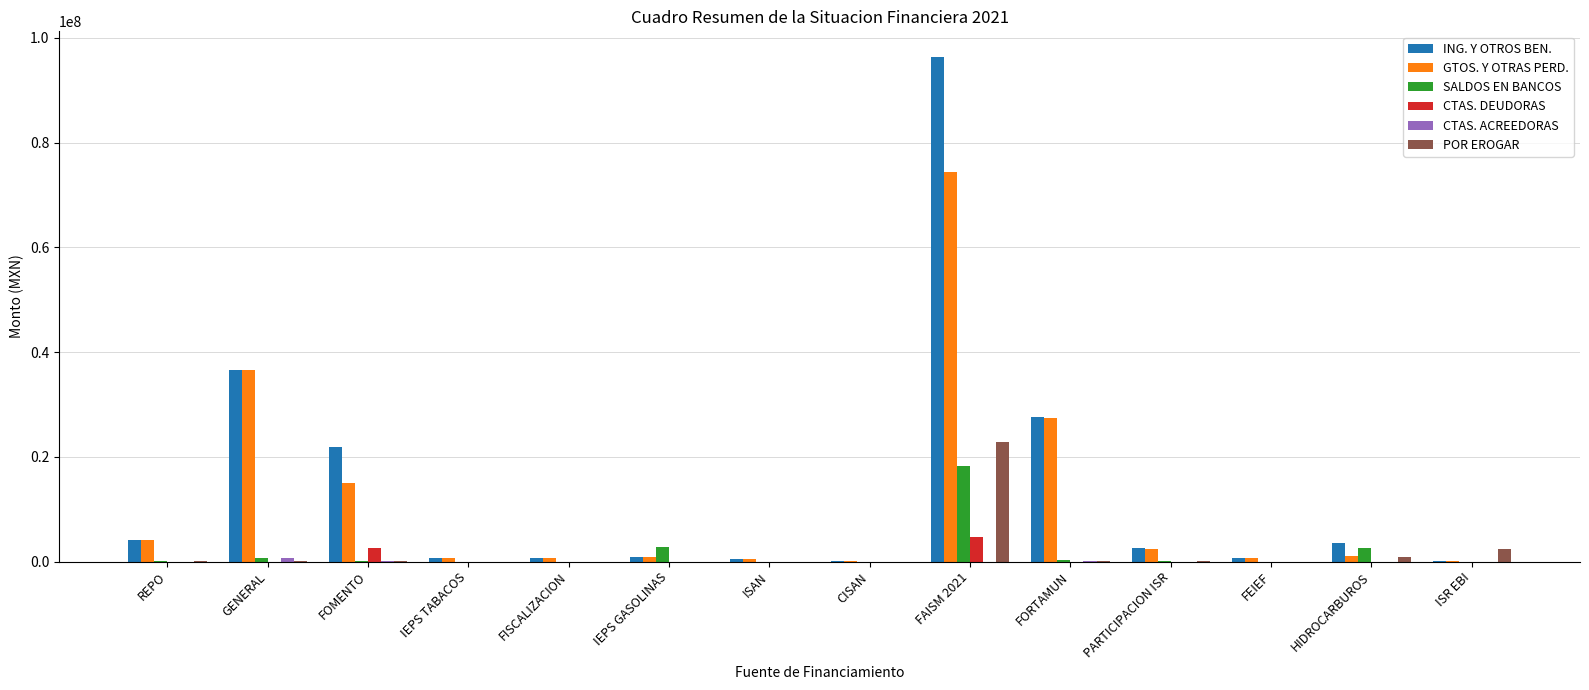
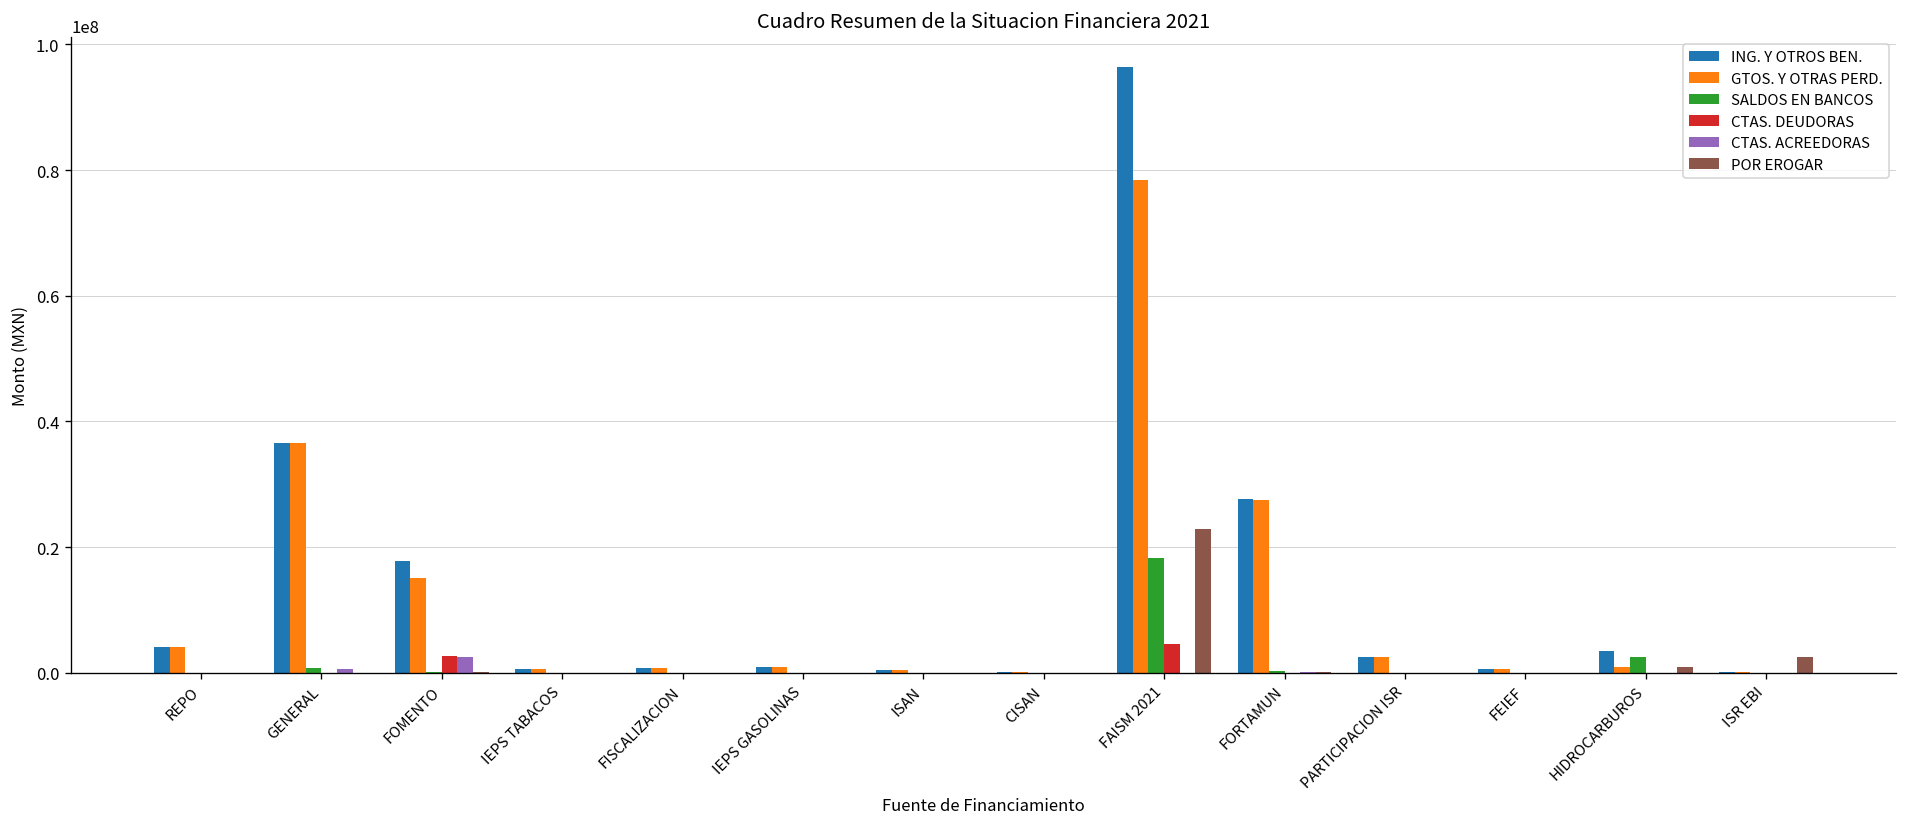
ING. Y OTROS BEN., FOMENTO: 22000000 -> 18000000
CTAS. ACREEDORAS, FOMENTO: 0 -> 2000000
SALDOS EN BANCOS, IEPS GASOLINAS: 3000000 -> 0
GTOS. Y OTRAS PERD., FAISM 2021: 74000000 -> 78000000
